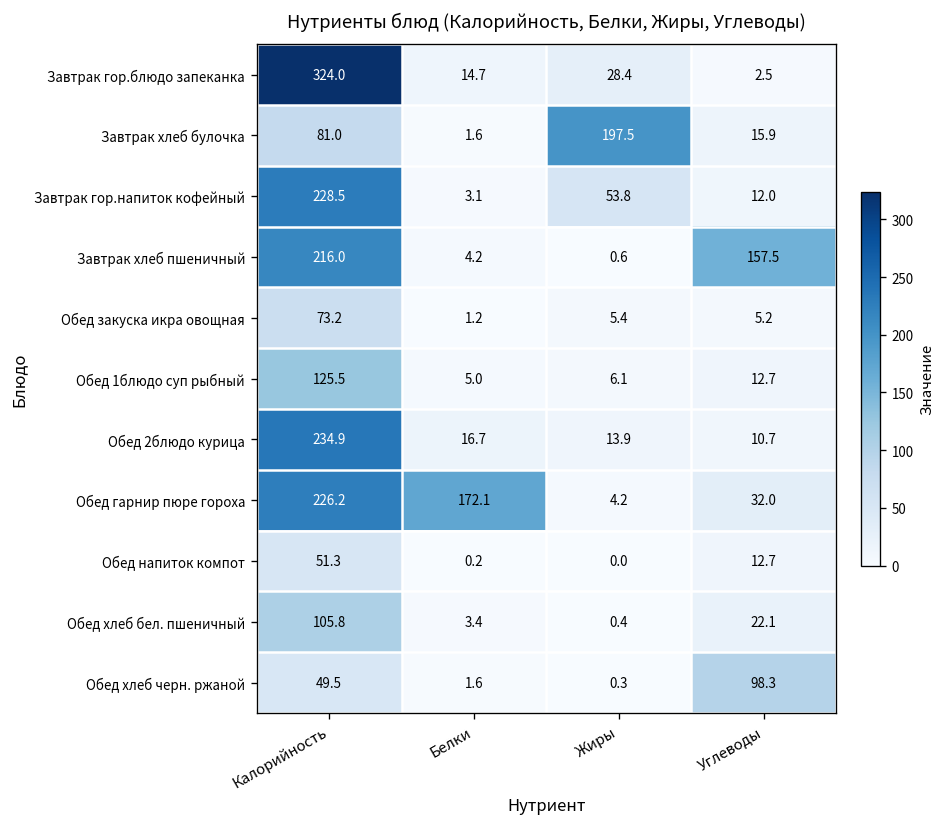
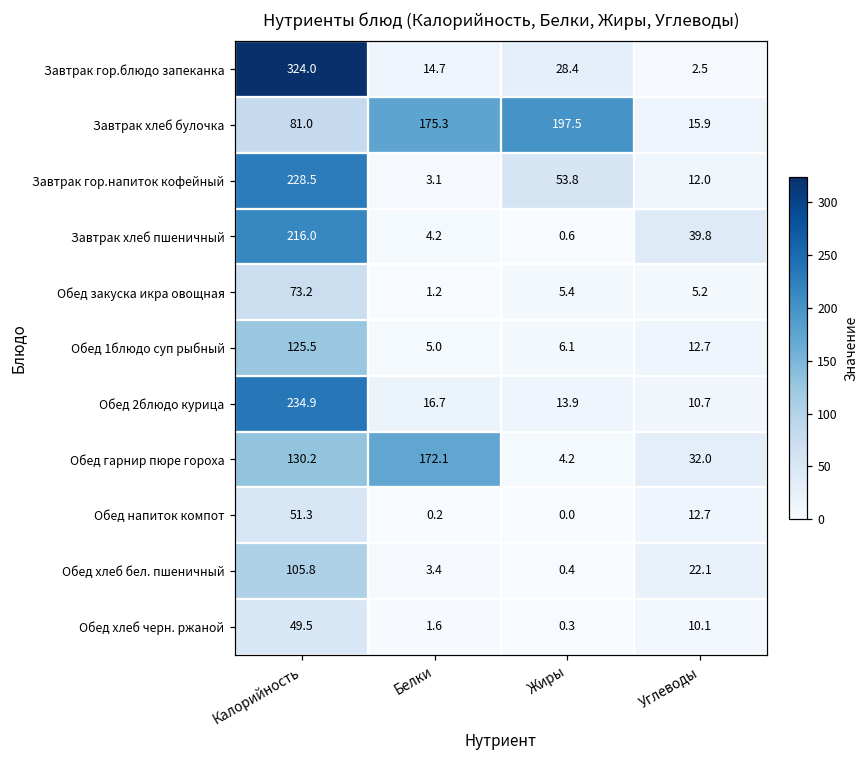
Завтрак хлеб булочка, Белки: 1.6 -> 175.3
Завтрак хлеб пшеничный, Углеводы: 157.5 -> 39.8
Обед гарнир пюре гороха, Калорийность: 226.2 -> 130.2
Обед хлеб черн. ржаной, Углеводы: 98.3 -> 10.1
